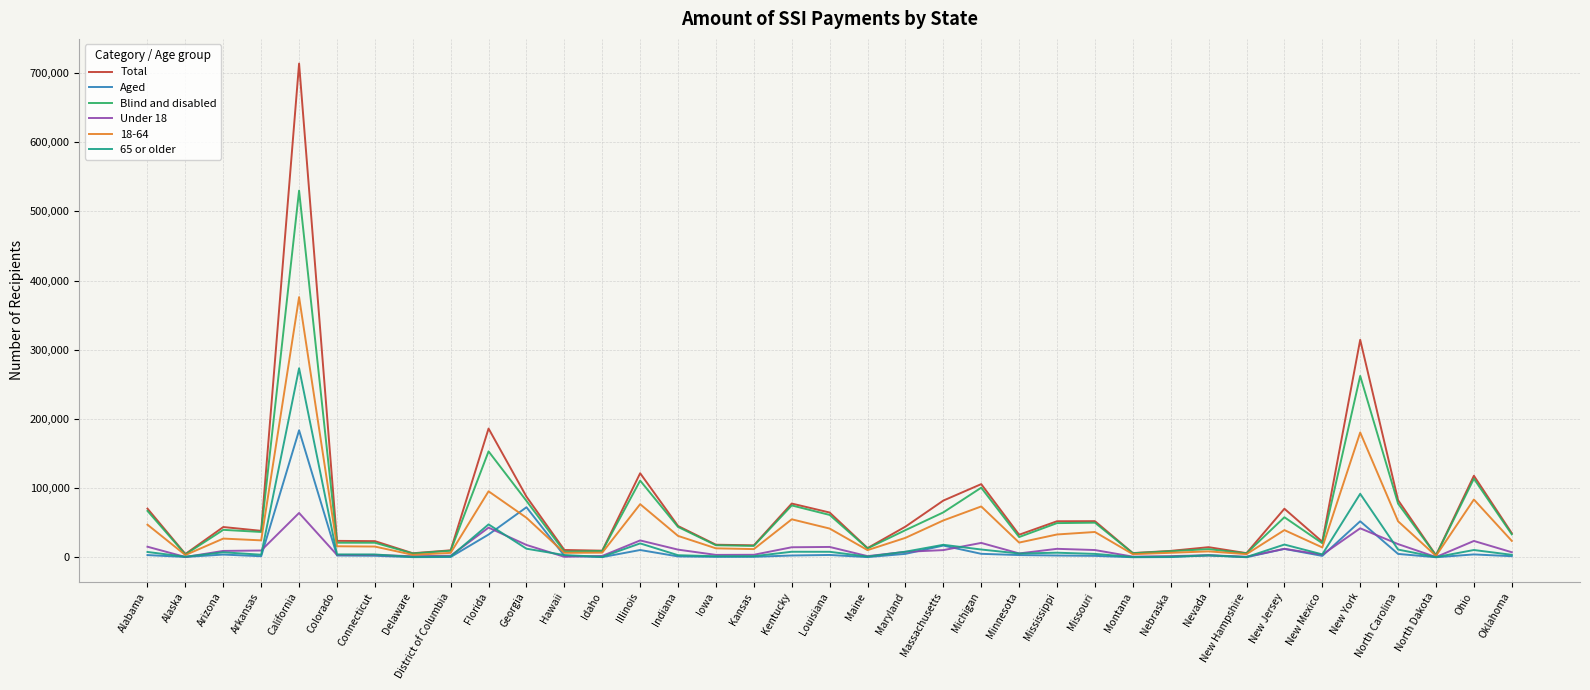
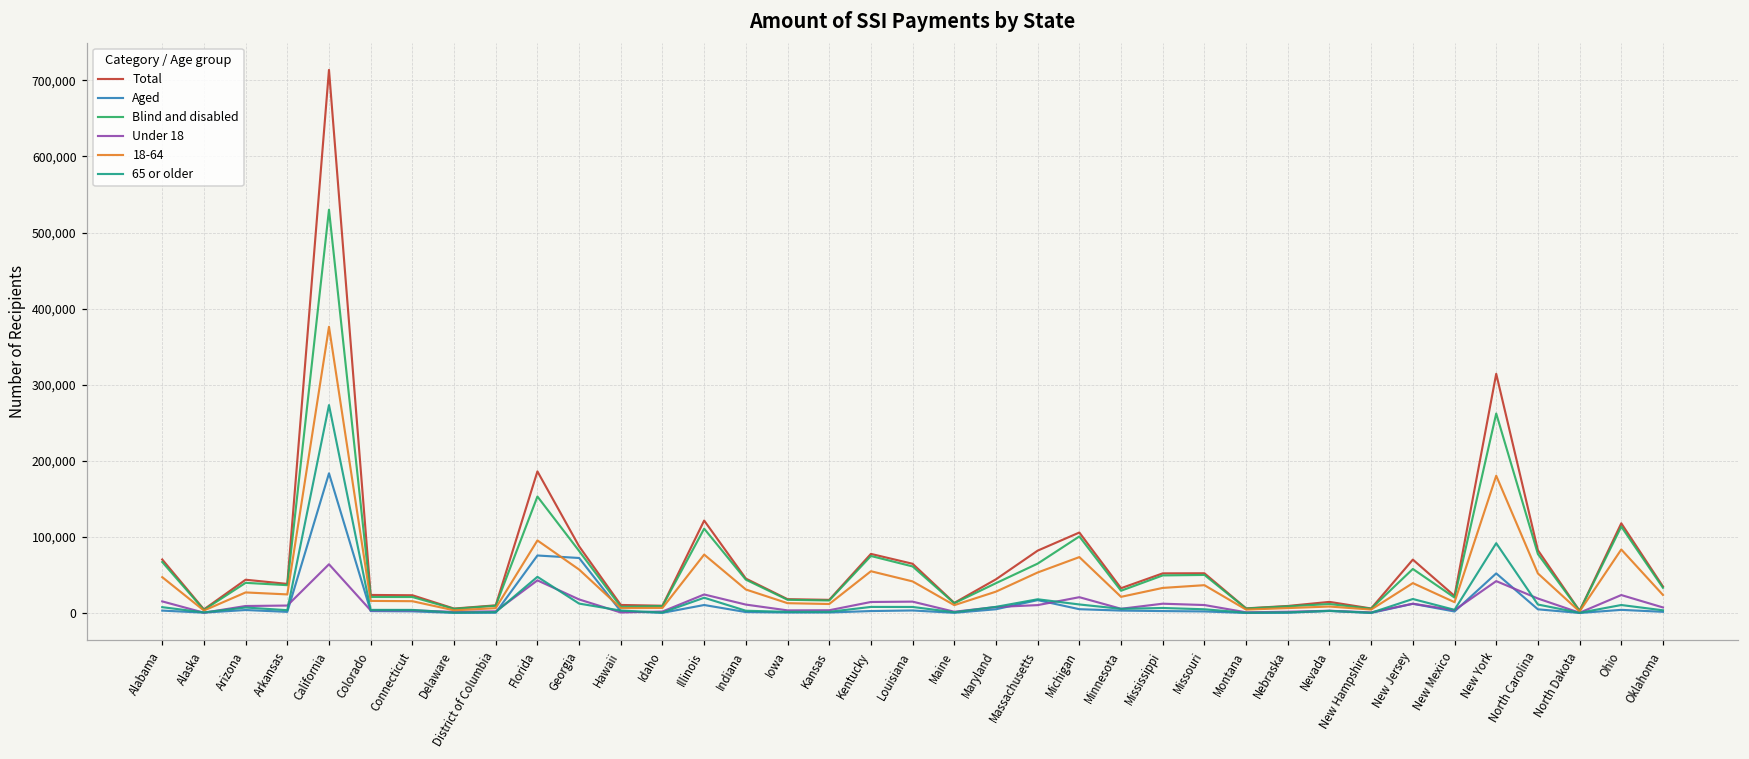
Aged, Florida: 30,000 -> 80,000
